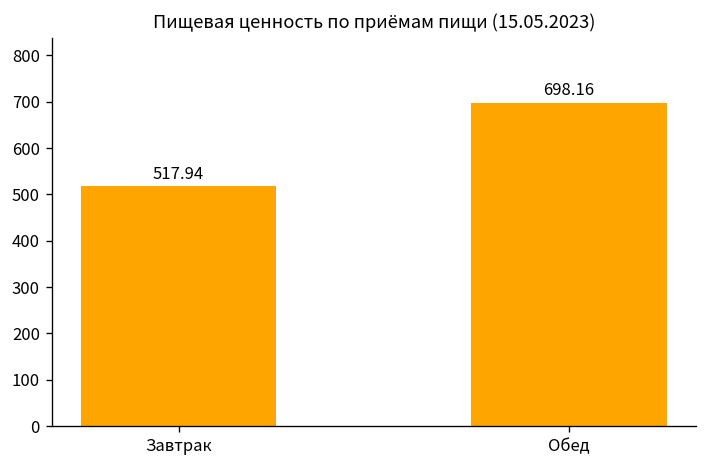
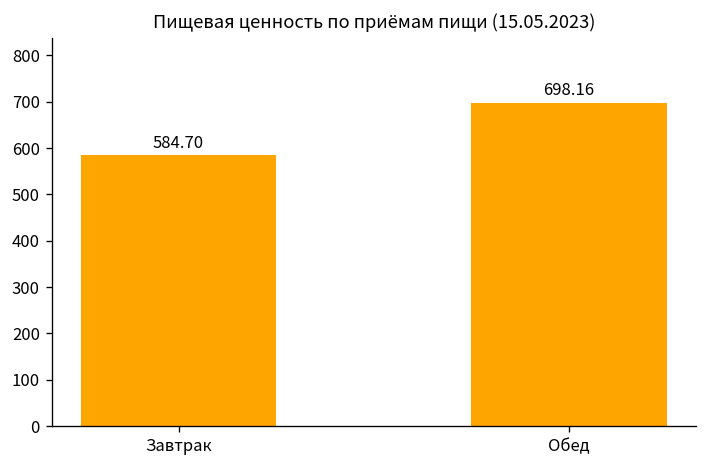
Завтрак: 517.94 -> 584.70
